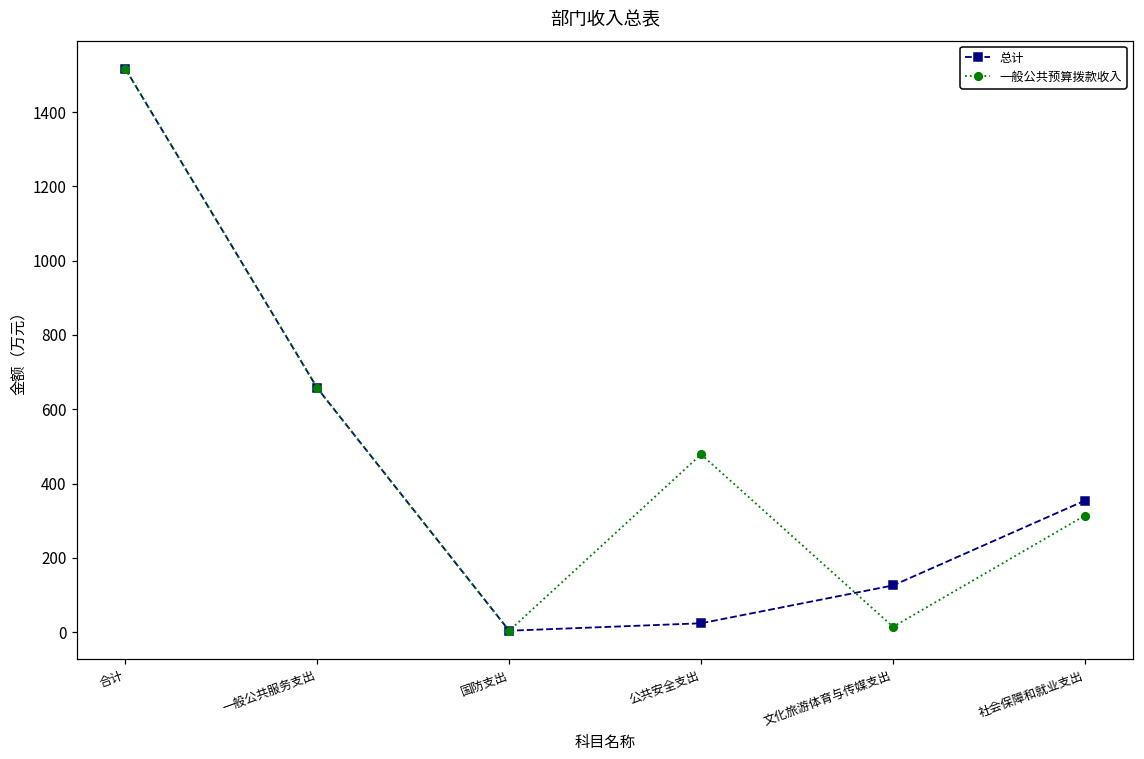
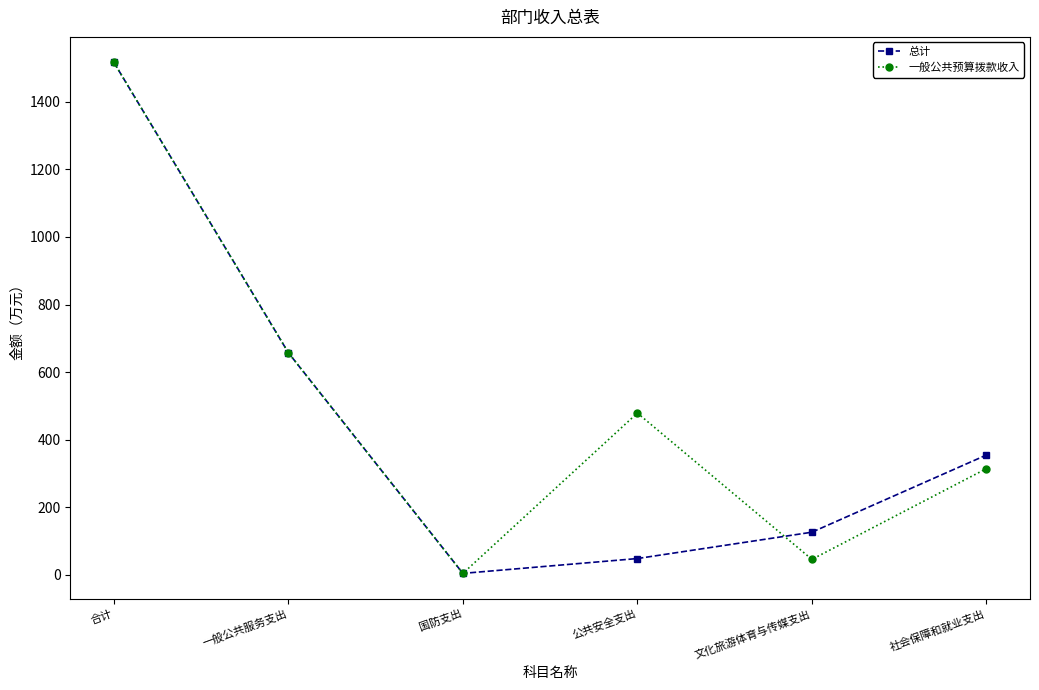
总计, 公共安全支出: 20 -> 50
一般公共预算拨款收入, 文化旅游体育与传媒支出: 10 -> 50
